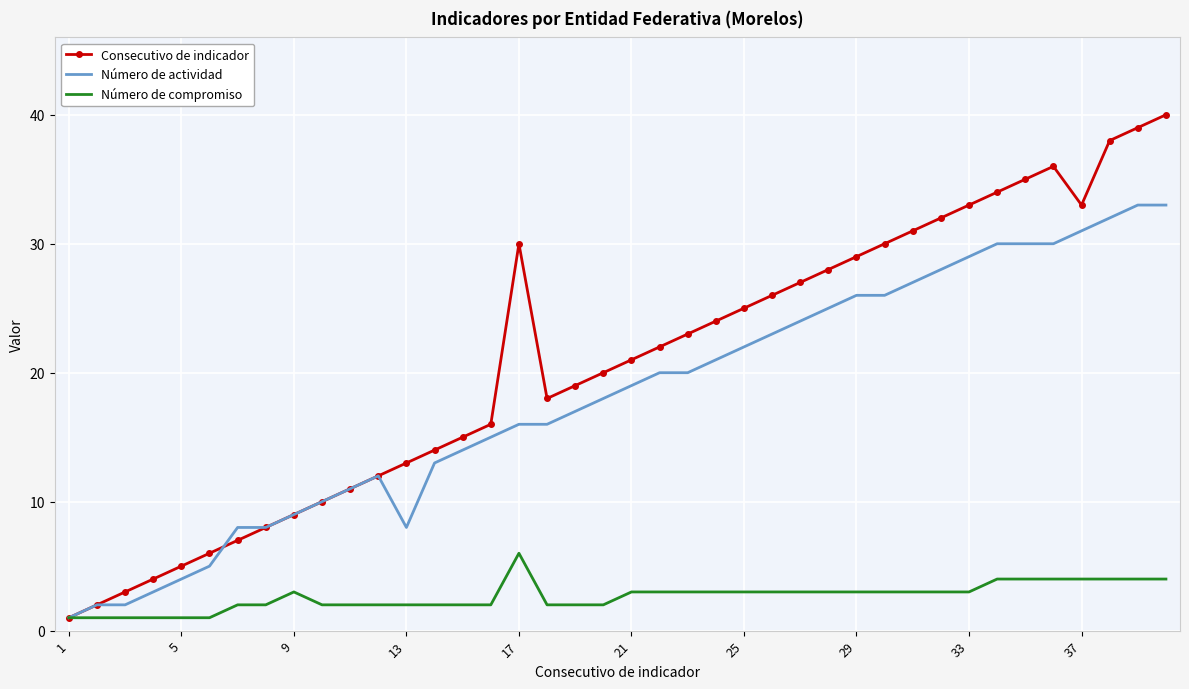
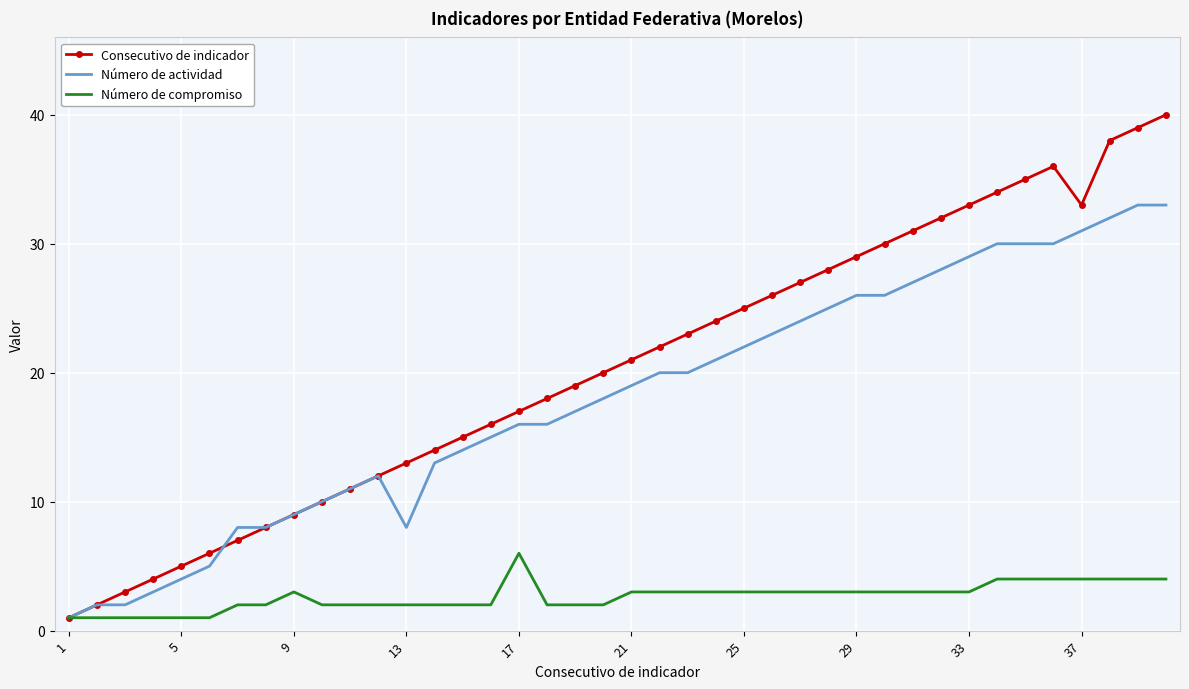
Consecutivo de indicador, 17: 30 -> 17
